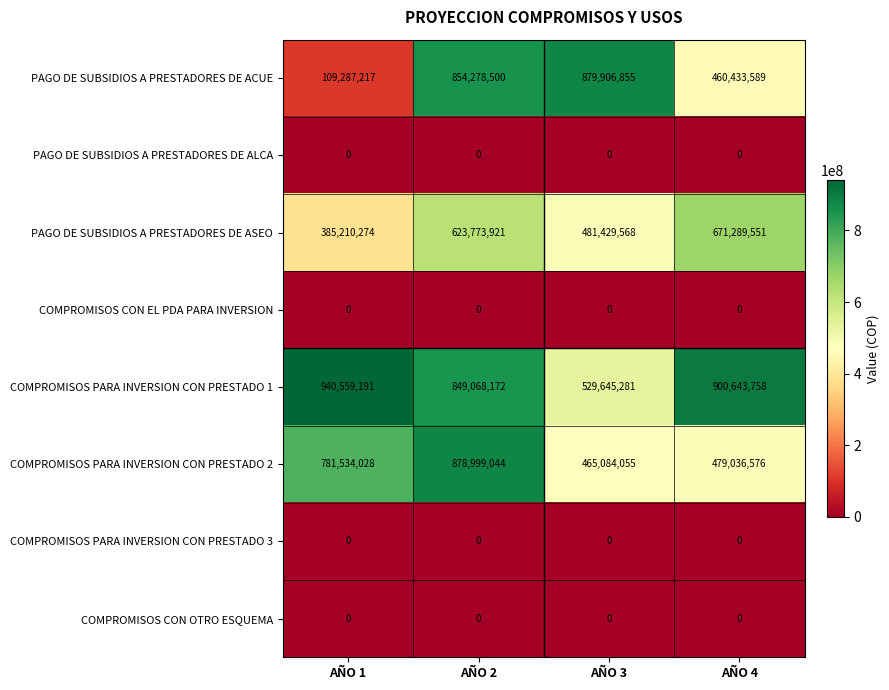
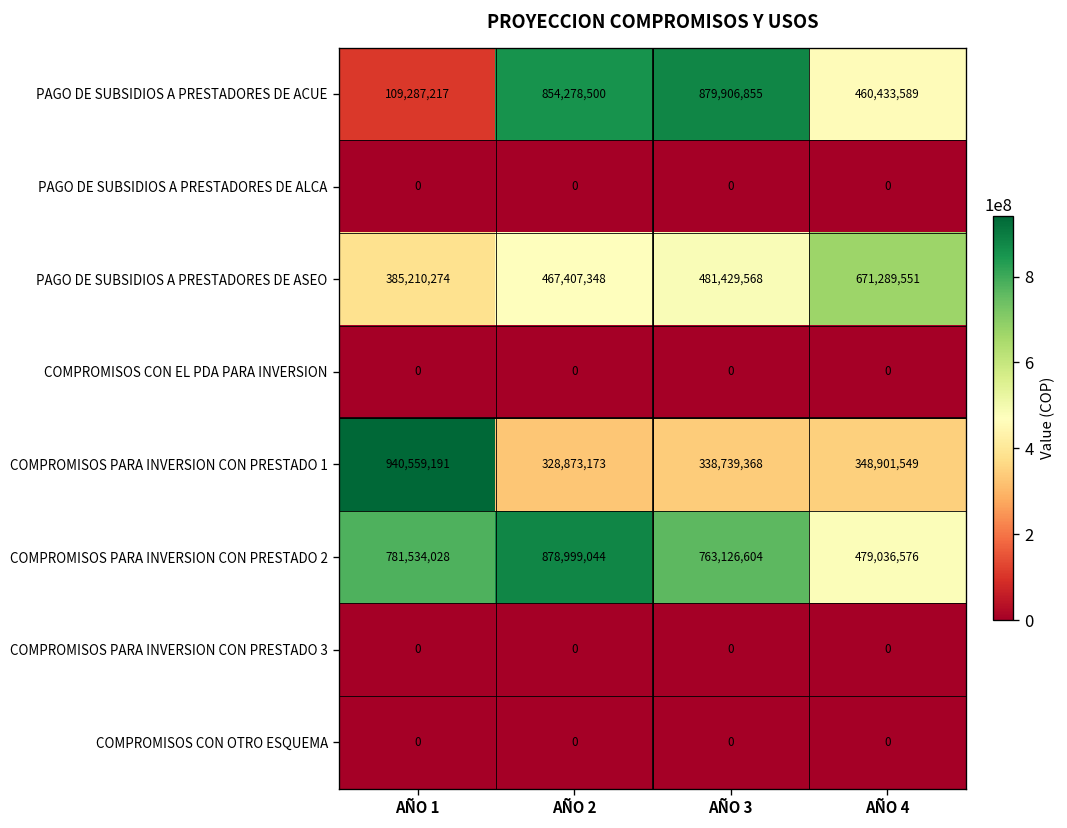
PAGO DE SUBSIDIOS A PRESTADORES DE ASEO, AÑO 2: 623,773,921 -> 467,407,348
COMPROMISOS PARA INVERSION CON PRESTADO 1, AÑO 2: 849,068,172 -> 328,873,173
COMPROMISOS PARA INVERSION CON PRESTADO 1, AÑO 3: 529,645,281 -> 338,739,368
COMPROMISOS PARA INVERSION CON PRESTADO 1, AÑO 4: 900,643,758 -> 348,901,549
COMPROMISOS PARA INVERSION CON PRESTADO 2, AÑO 3: 465,084,055 -> 763,126,604
